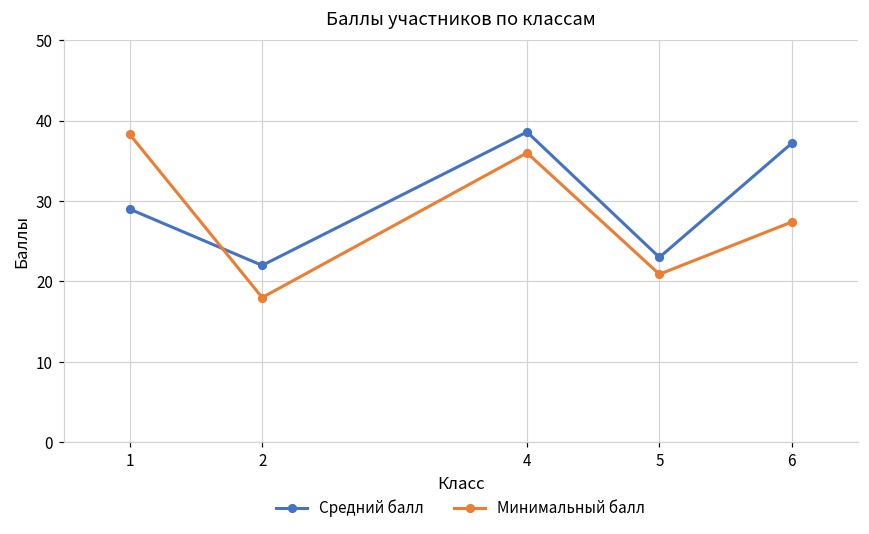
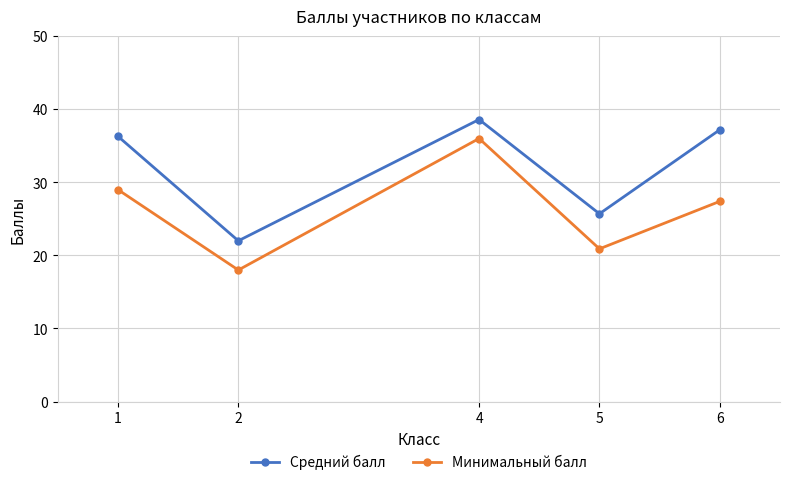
Средний балл, 1: 29 -> 36
Минимальный балл, 1: 38 -> 29
Средний балл, 5: 23 -> 26
